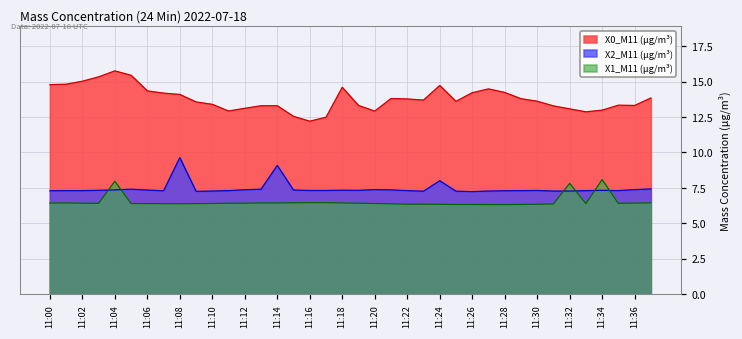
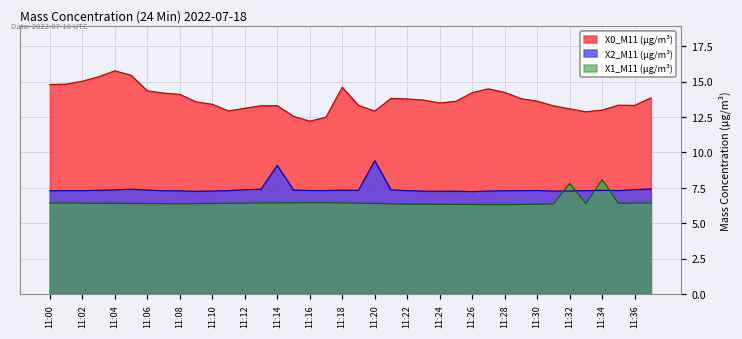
X1_M11 (μg/m³), 11:04: 8.0 -> 6.4
X2_M11 (μg/m³), 11:08: 9.6 -> 7.3
X2_M11 (μg/m³), 11:20: 7.4 -> 9.4
X0_M11 (μg/m³), 11:24: 14.7 -> 13.5
X2_M11 (μg/m³), 11:24: 8.0 -> 7.3
